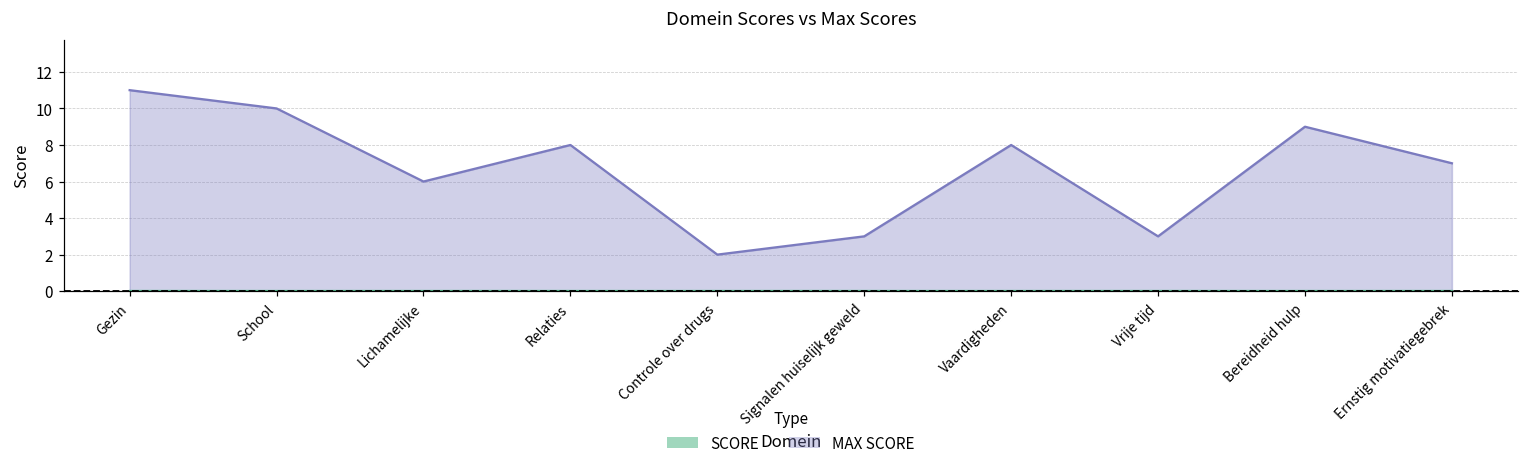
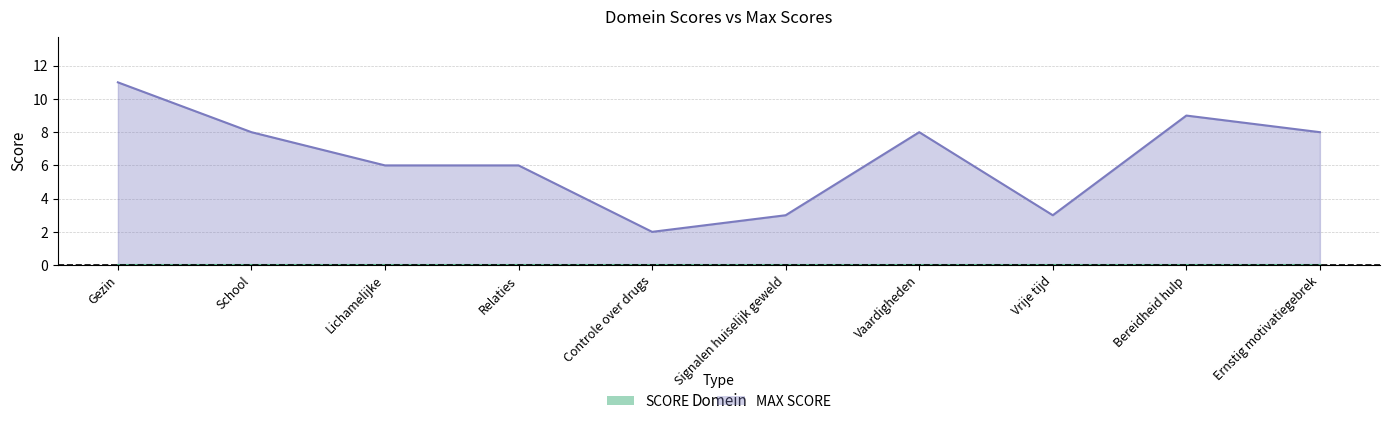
MAX SCORE, School: 10 -> 8
MAX SCORE, Relaties: 8 -> 6
MAX SCORE, Ernstig motivatiegebrek: 7 -> 8
